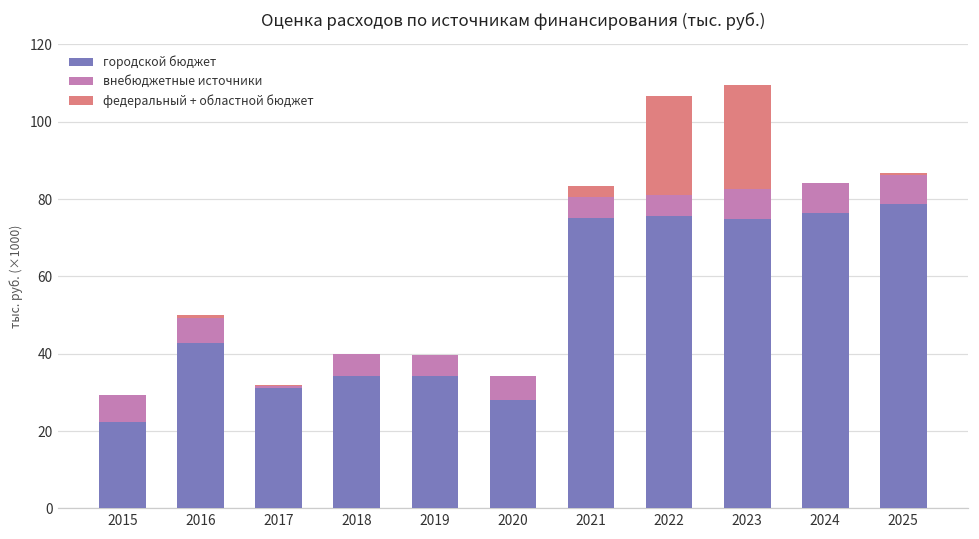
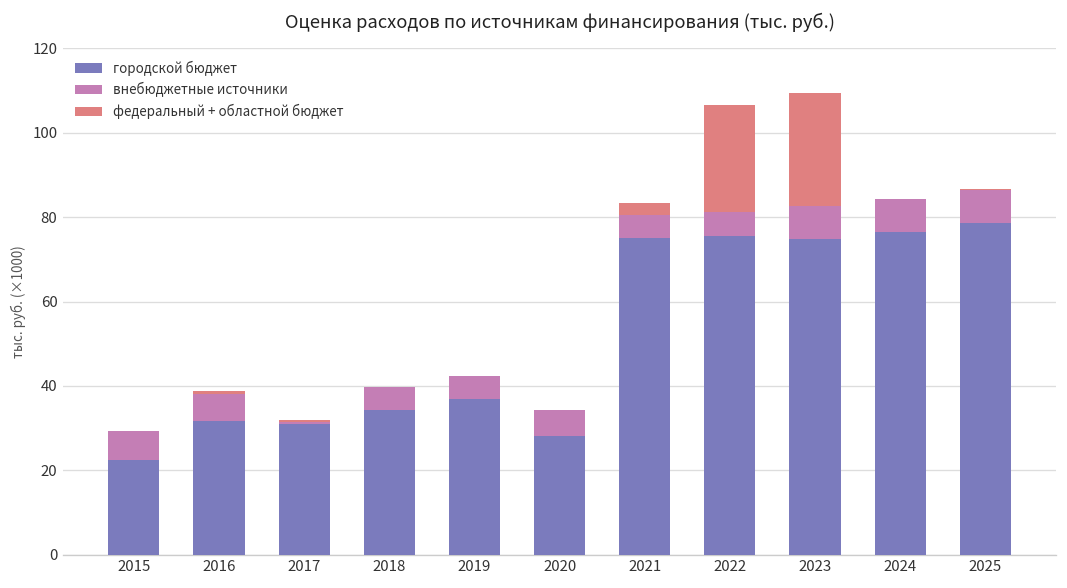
городской бюджет, 2016: 43 -> 32
городской бюджет, 2019: 34 -> 37
